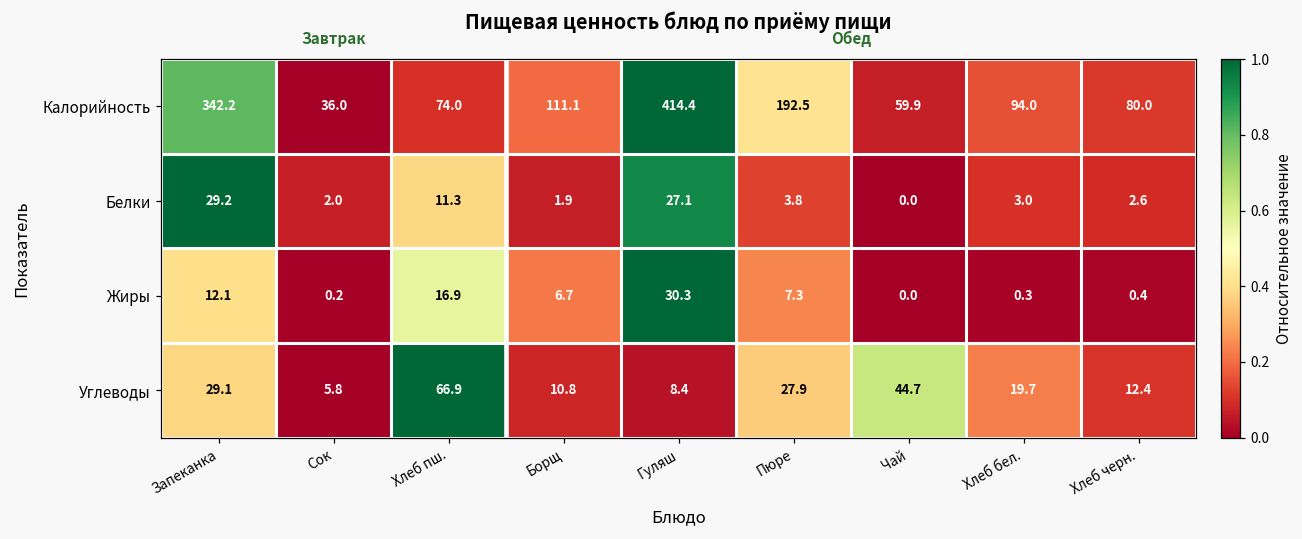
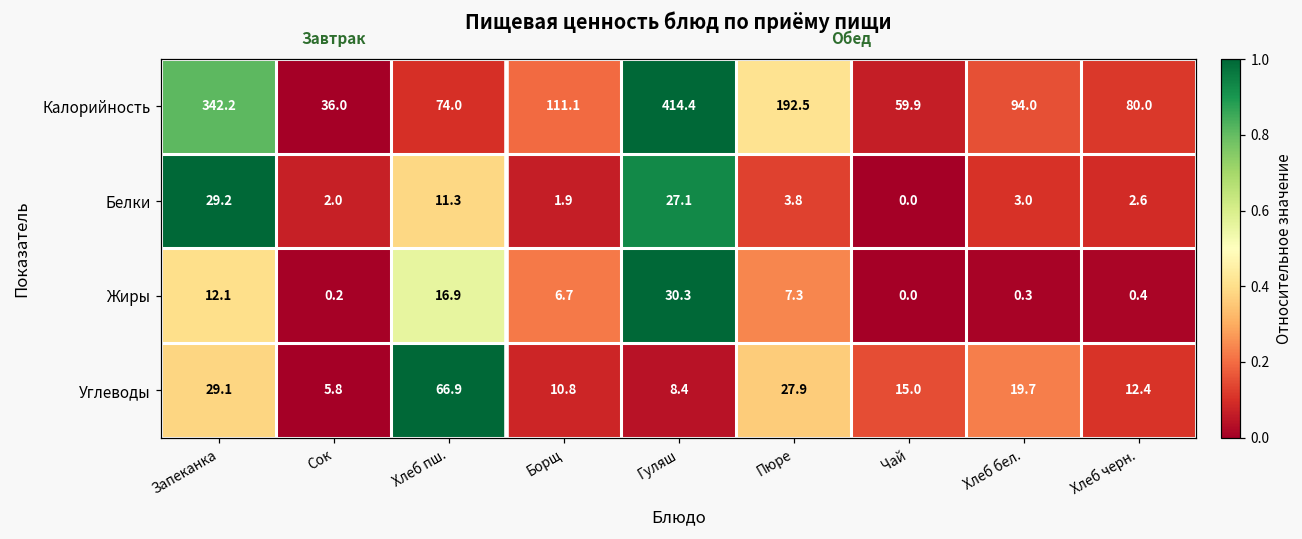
Углеводы, Чай: 44.7 -> 15.0
